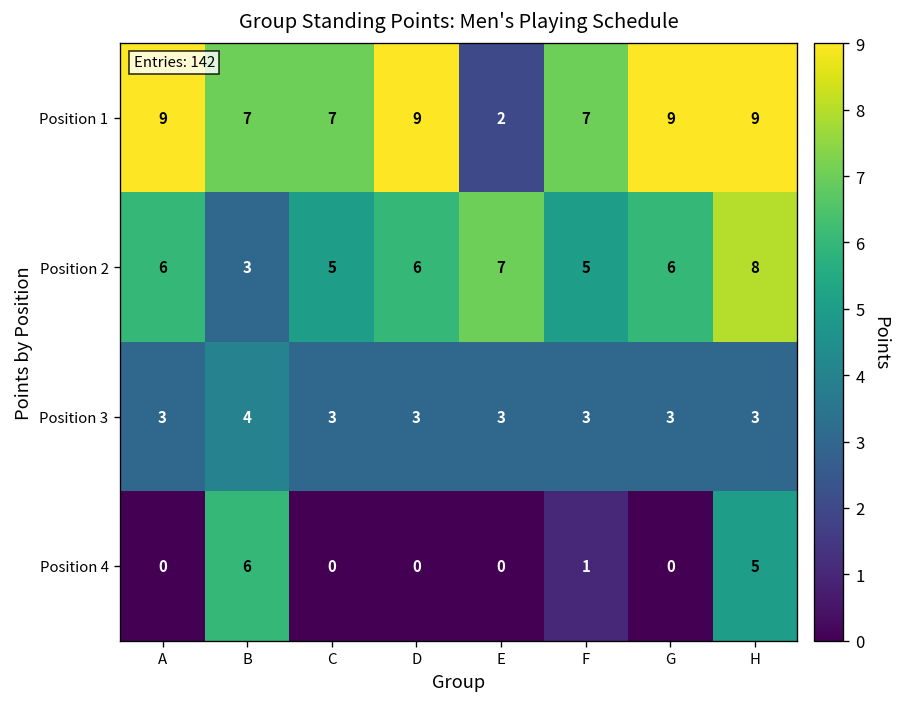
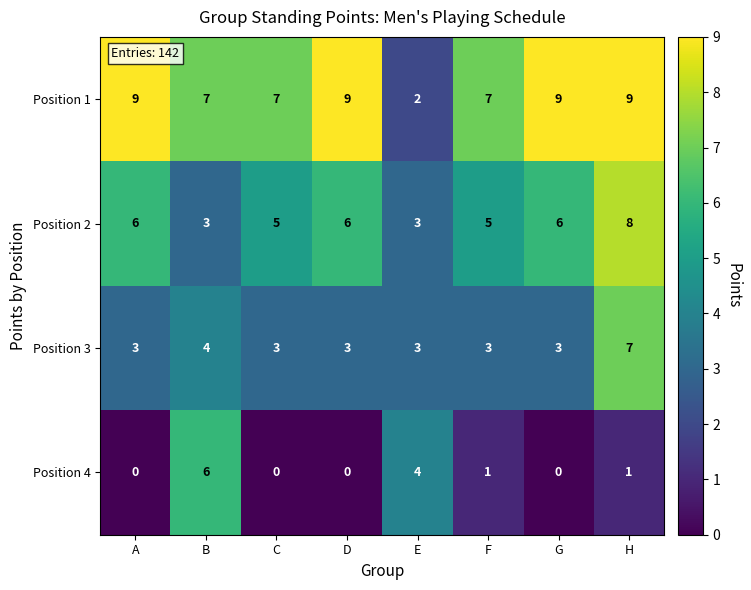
Position 2, E: 7 -> 3
Position 3, H: 3 -> 7
Position 4, E: 0 -> 4
Position 4, H: 5 -> 1
